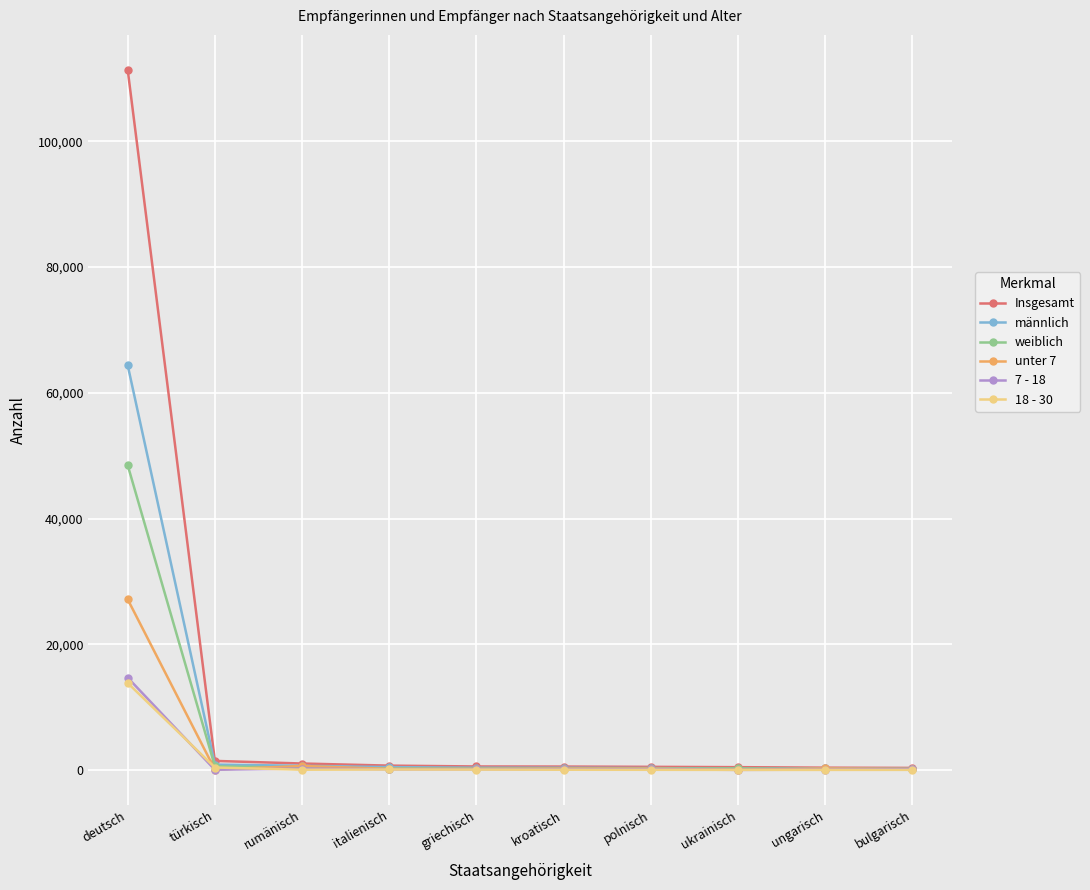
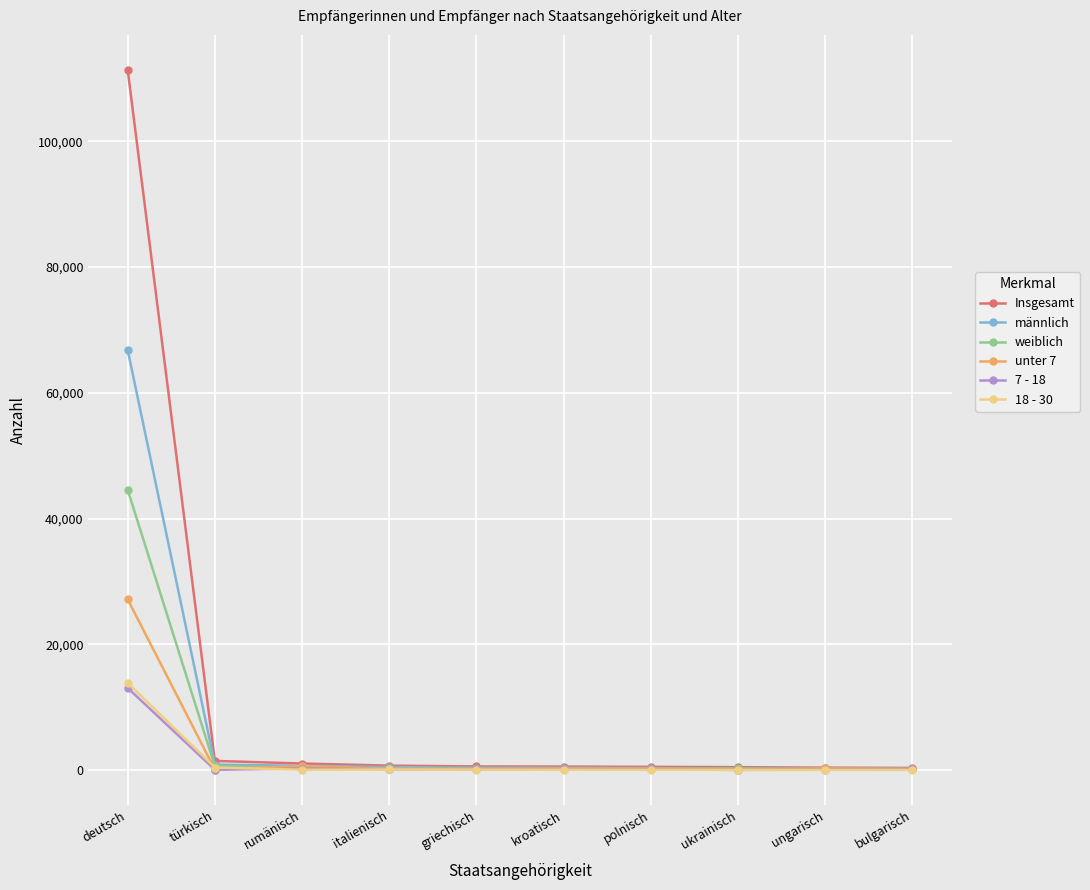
männlich, deutsch: 64,000 -> 67,000
weiblich, deutsch: 48,000 -> 45,000
7 - 18, deutsch: 15,000 -> 13,000
